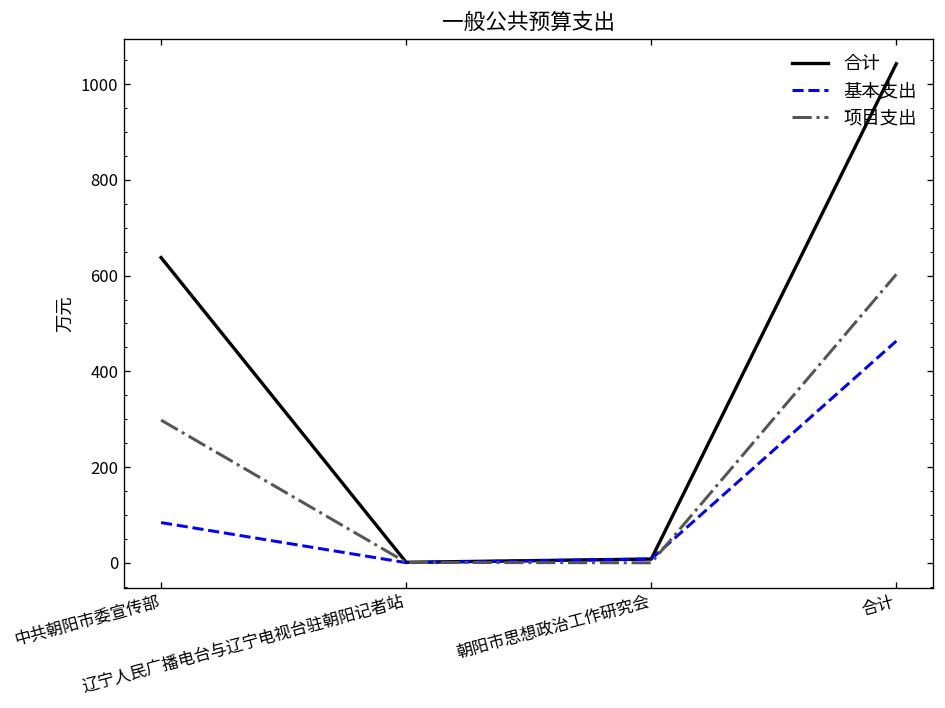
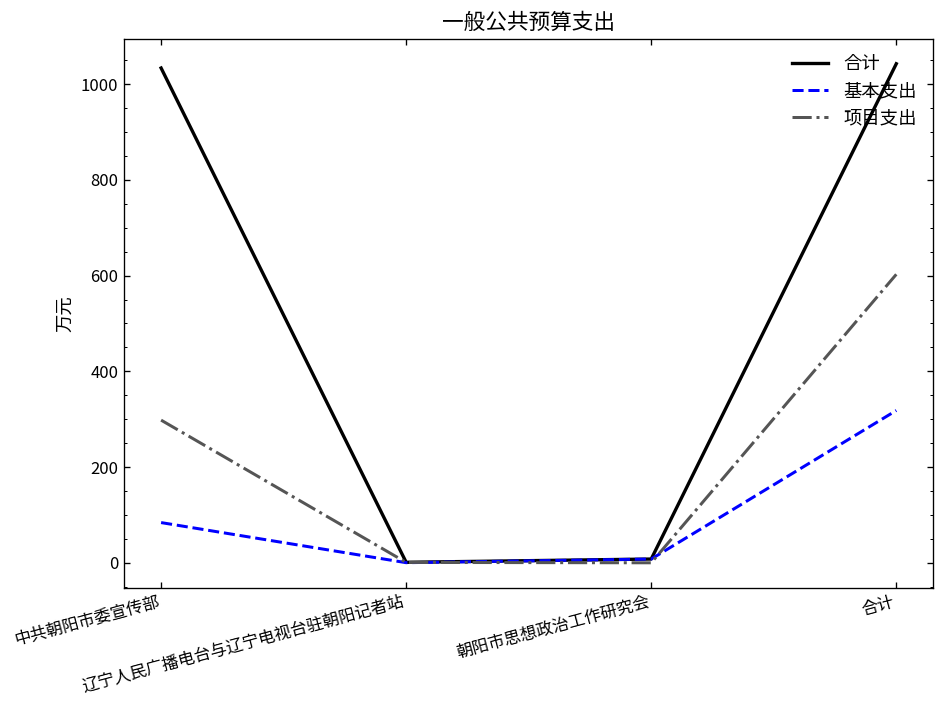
合计, 中共朝阳市委宣传部: 640 -> 1030
基本支出, 合计: 460 -> 320
